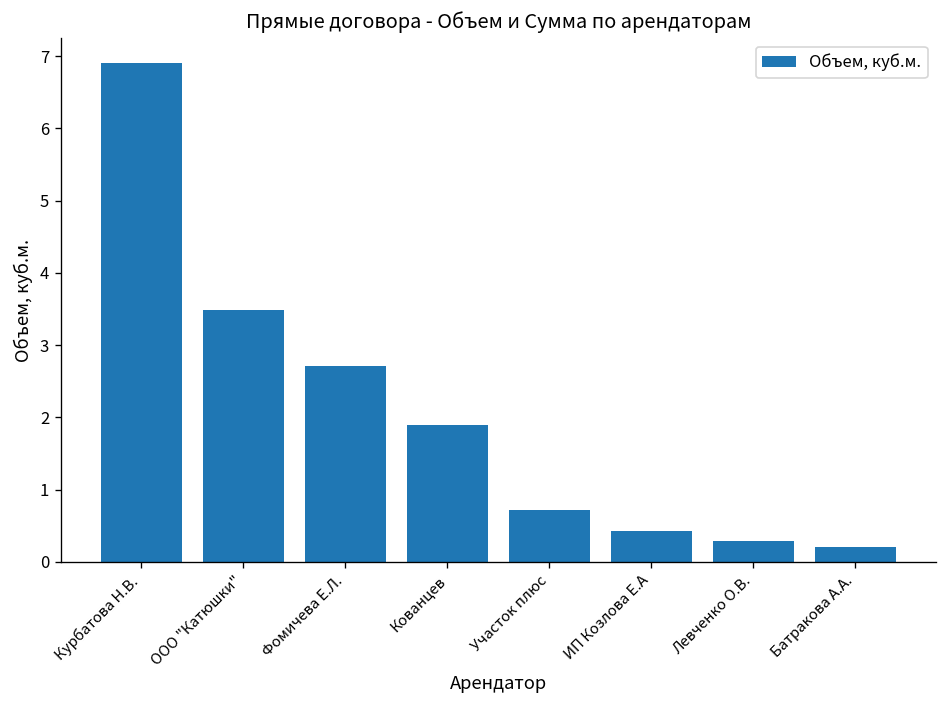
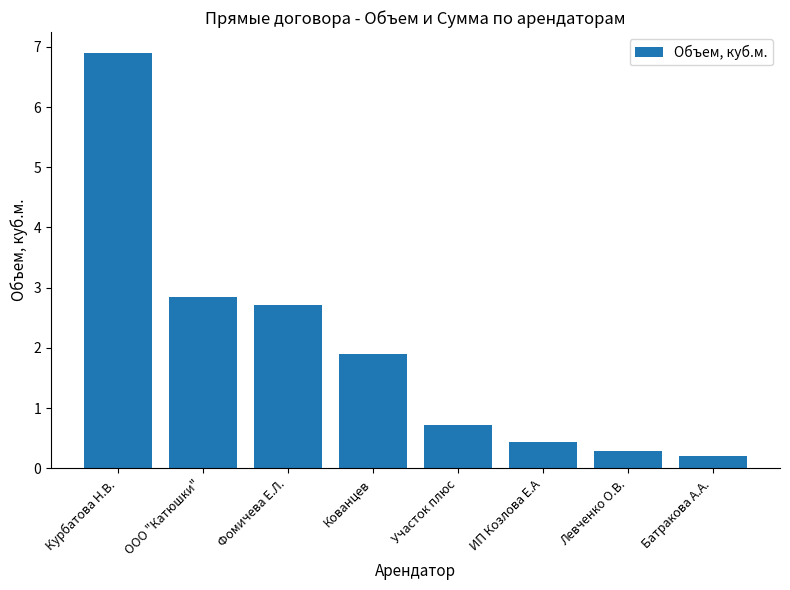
ООО "Катюшки": 3.5 -> 2.8
